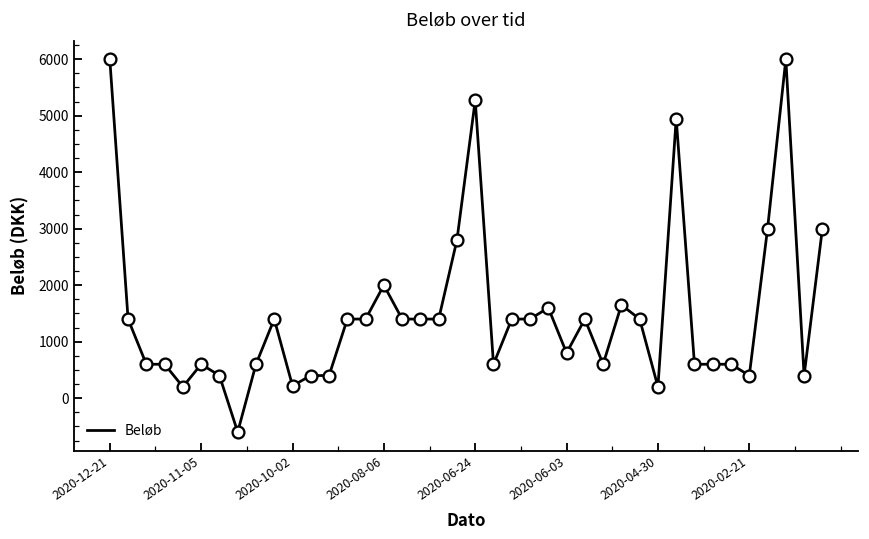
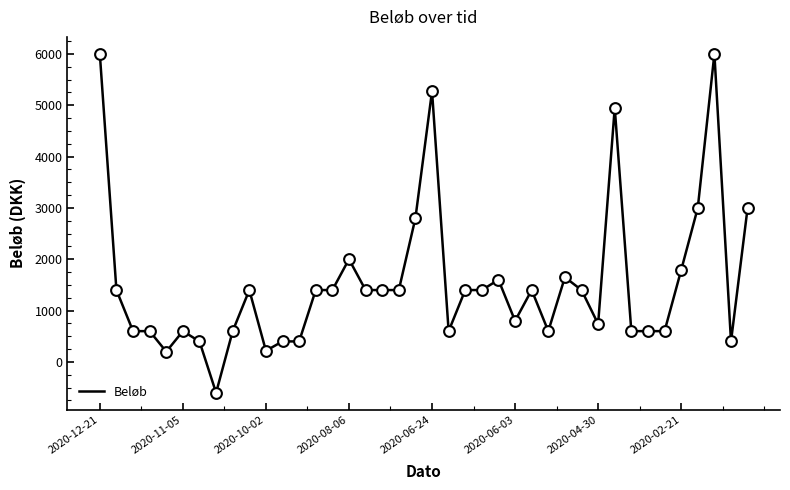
2020-04-30: 200 -> 700
2020-02-21: 400 -> 1800
